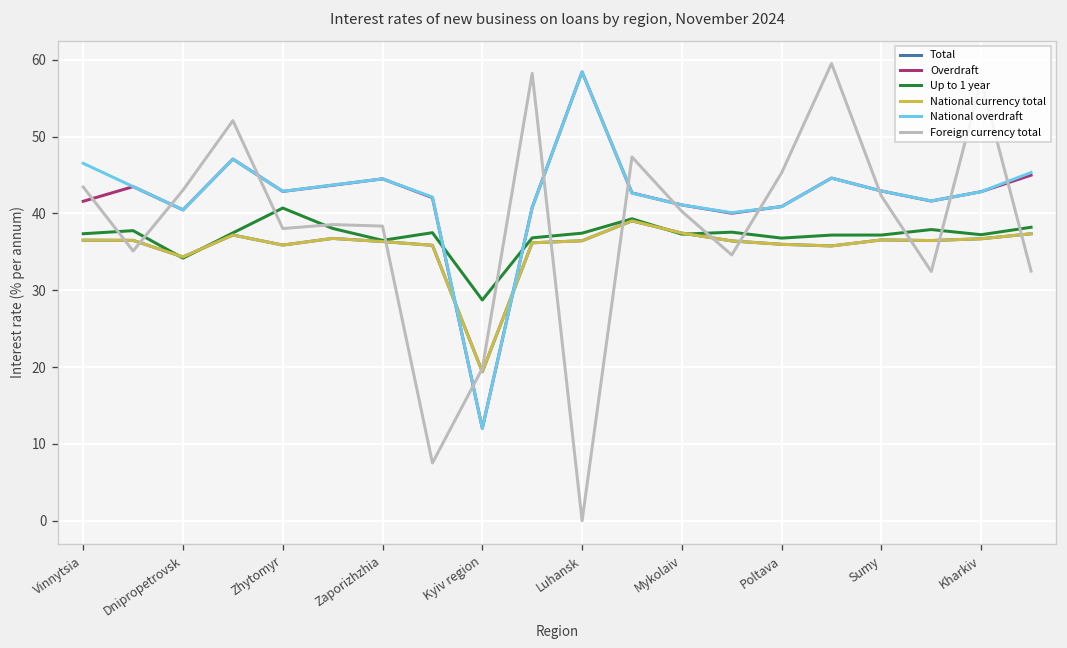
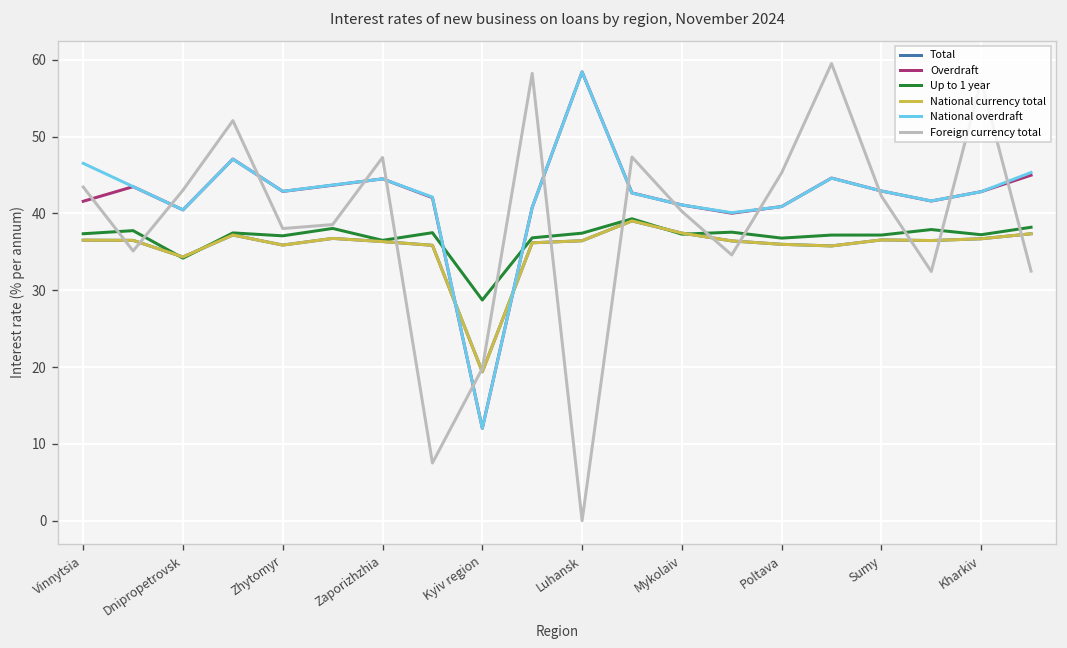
Up to 1 year, Zhytomyr: 41 -> 37
Foreign currency total, Zaporizhzhia: 38 -> 47
